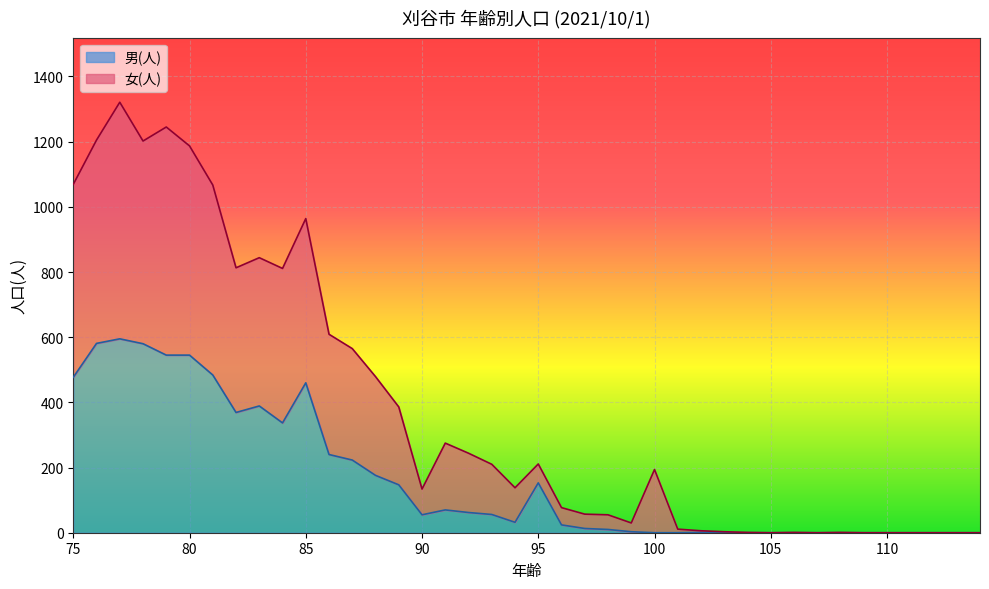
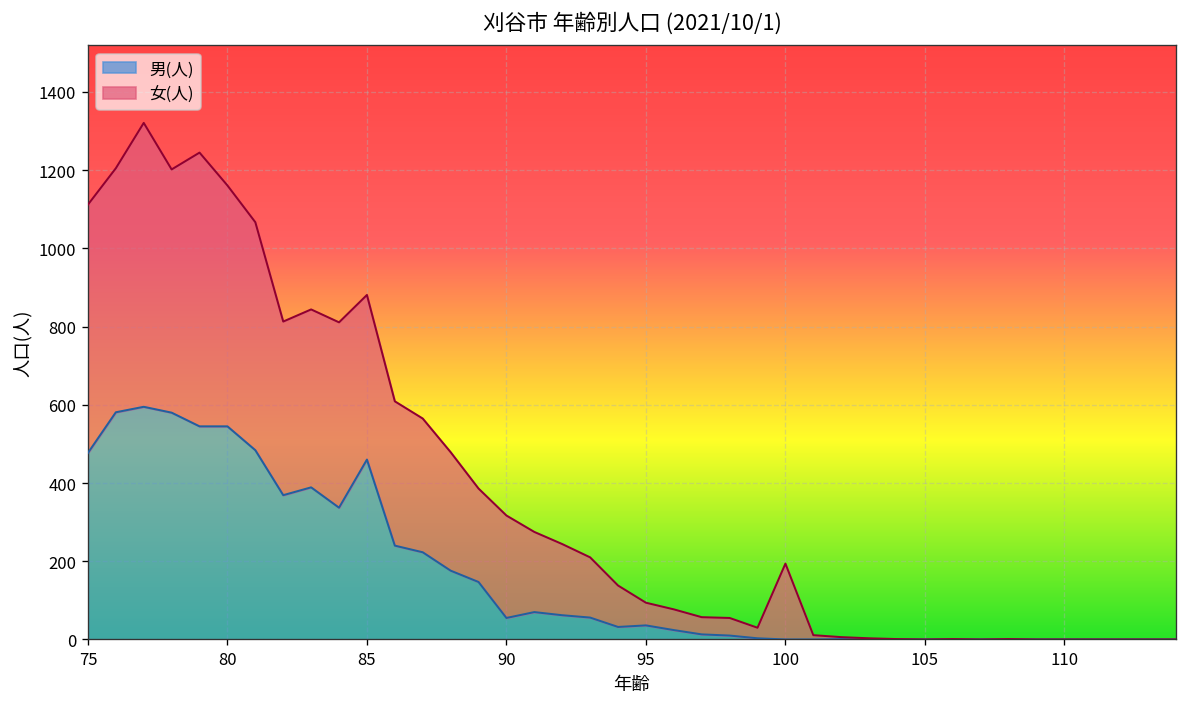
女(人), 75: 590 -> 640
女(人), 80: 640 -> 620
女(人), 85: 500 -> 420
女(人), 90: 80 -> 260
男(人), 95: 150 -> 40
